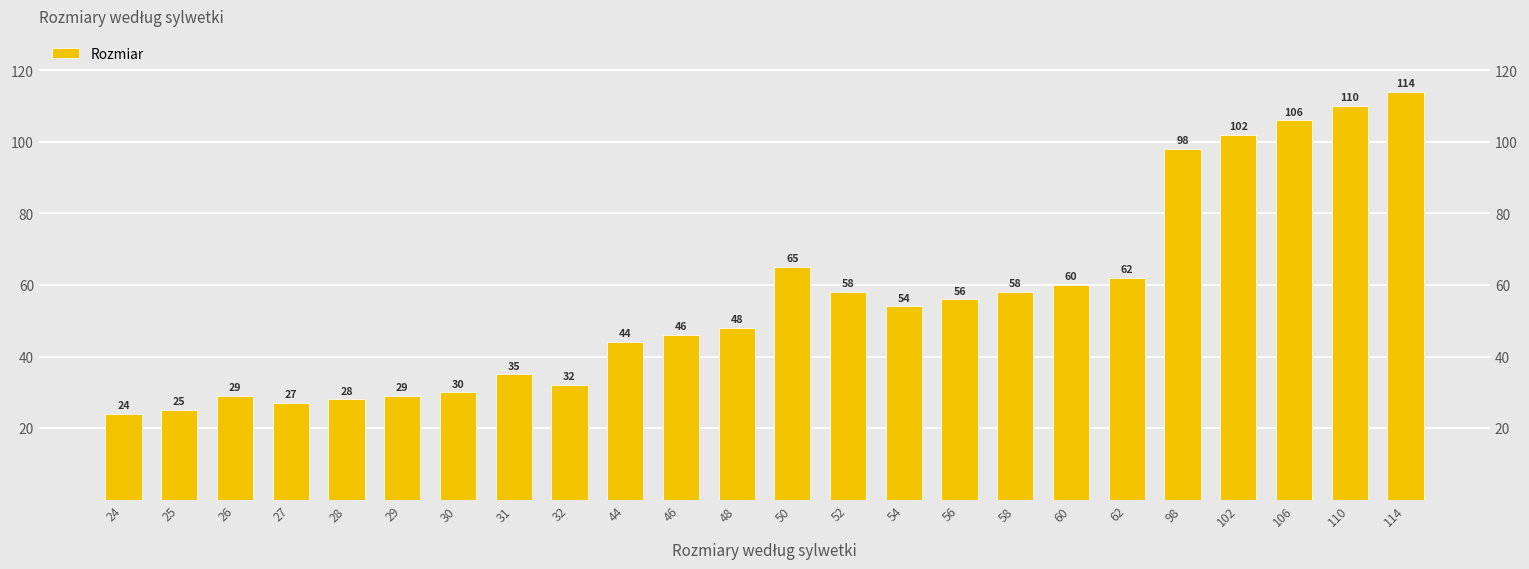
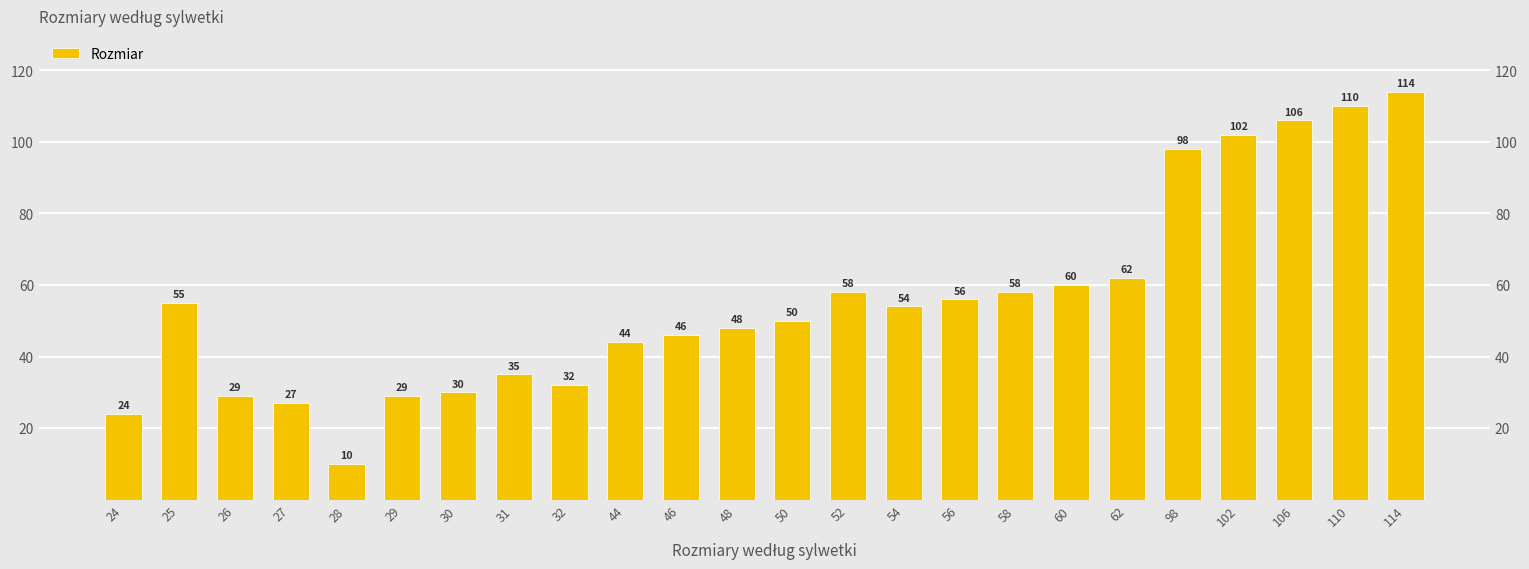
25: 25 -> 55
28: 28 -> 10
50: 65 -> 50
